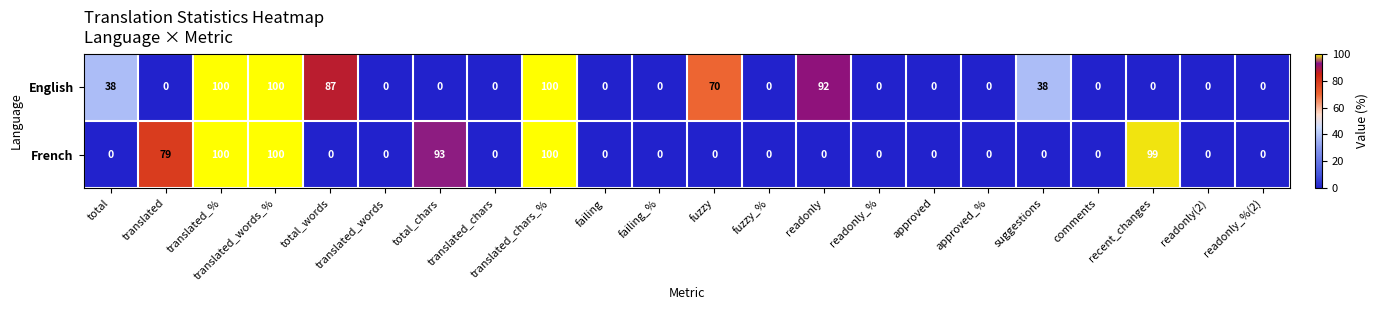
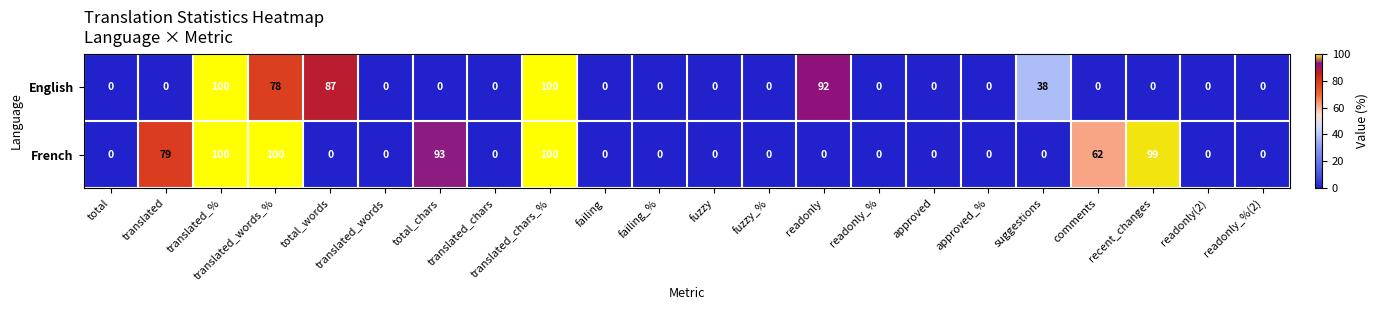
English, total: 38 -> 0
English, translated_words_%: 100 -> 78
English, fuzzy: 70 -> 0
French, comments: 0 -> 62
